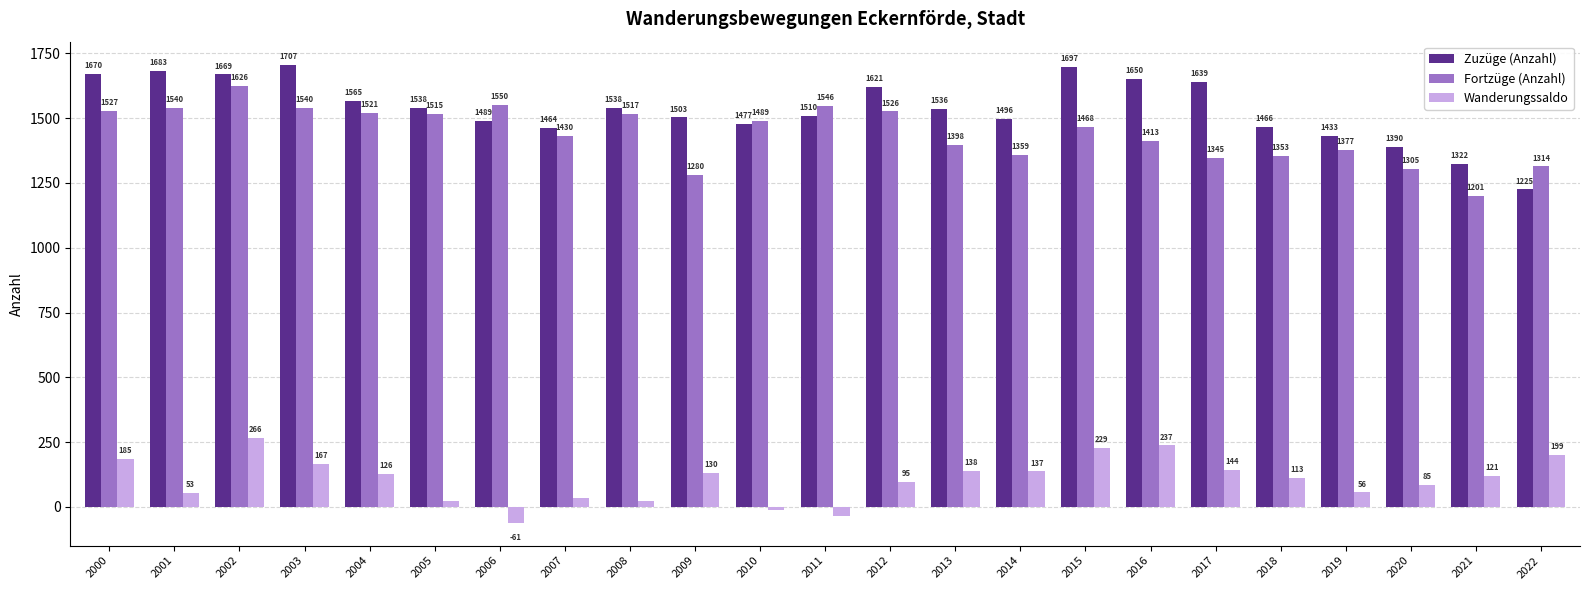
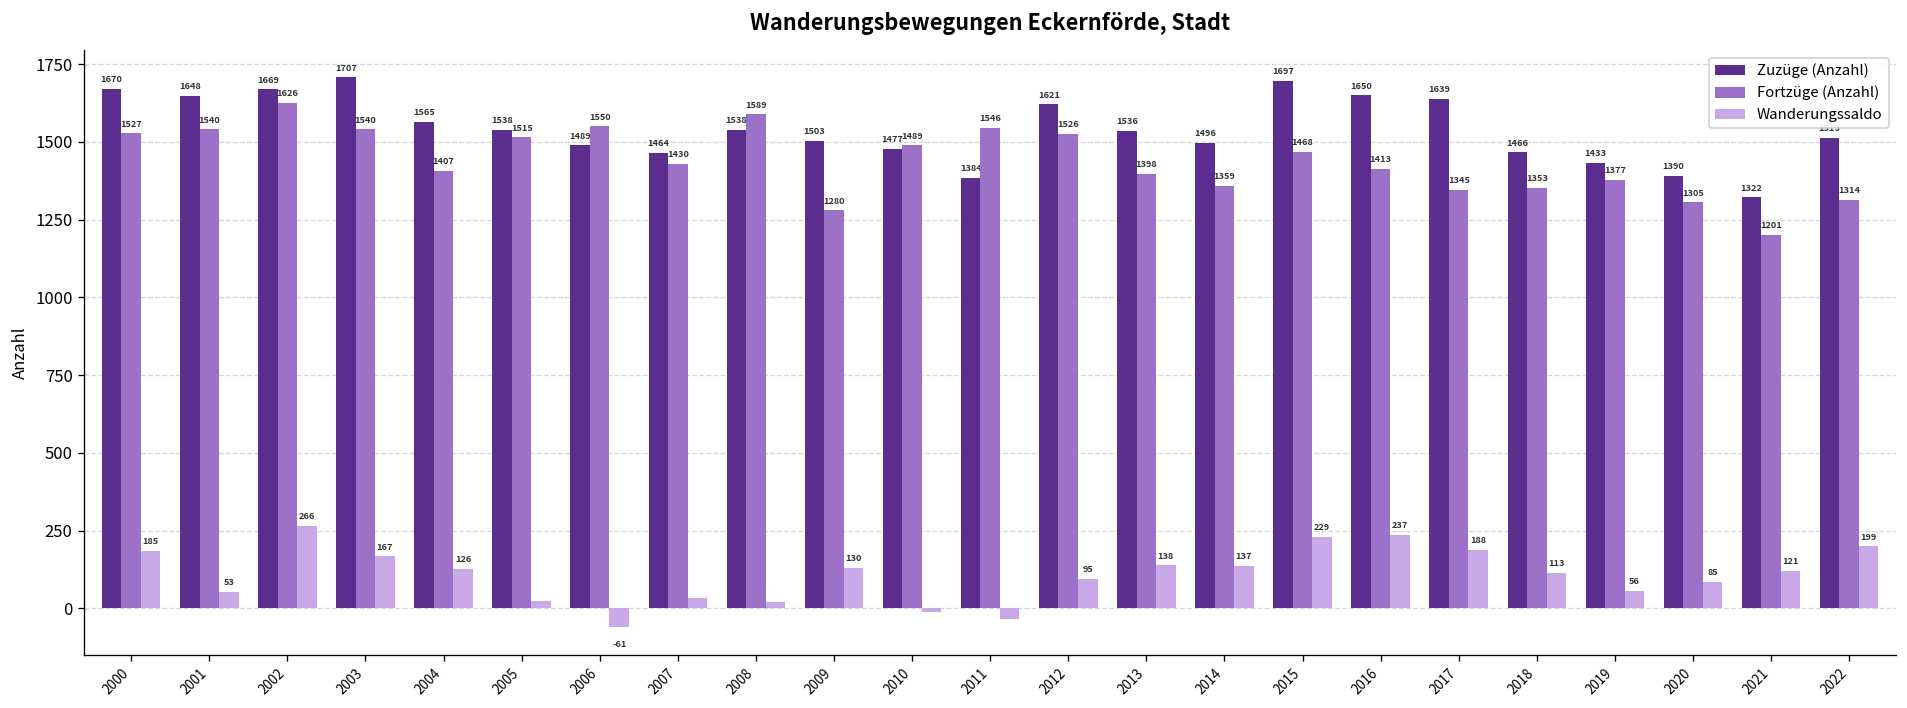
Zuzüge (Anzahl), 2001: 1683 -> 1648
Fortzüge (Anzahl), 2004: 1521 -> 1407
Fortzüge (Anzahl), 2008: 1517 -> 1589
Zuzüge (Anzahl), 2011: 1510 -> 1384
Wanderungssaldo, 2017: 144 -> 188
Zuzüge (Anzahl), 2022: 1230 -> 1510
